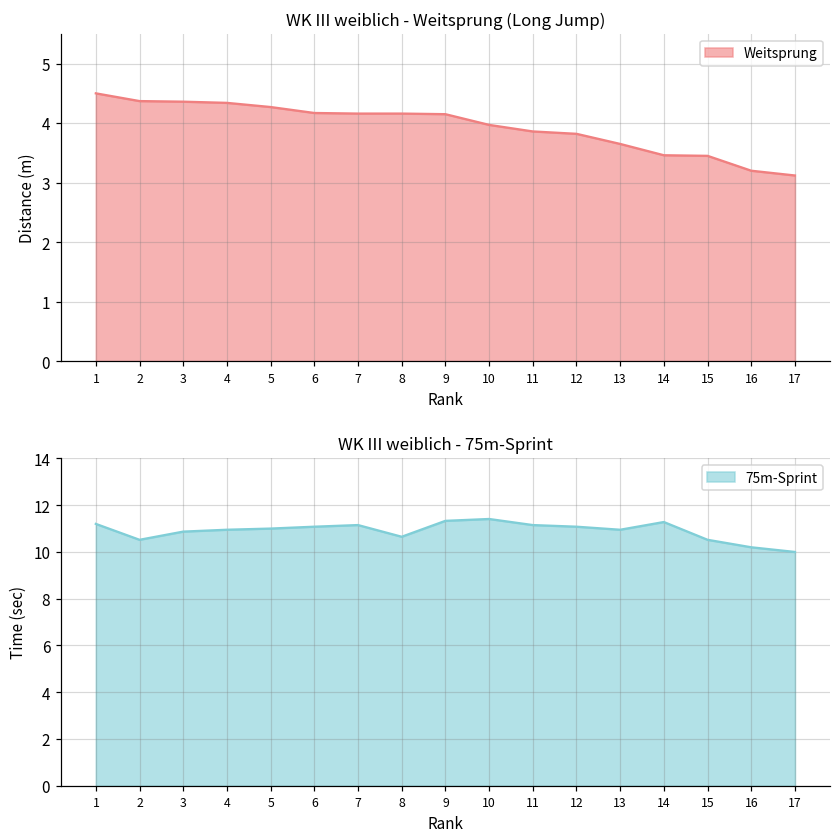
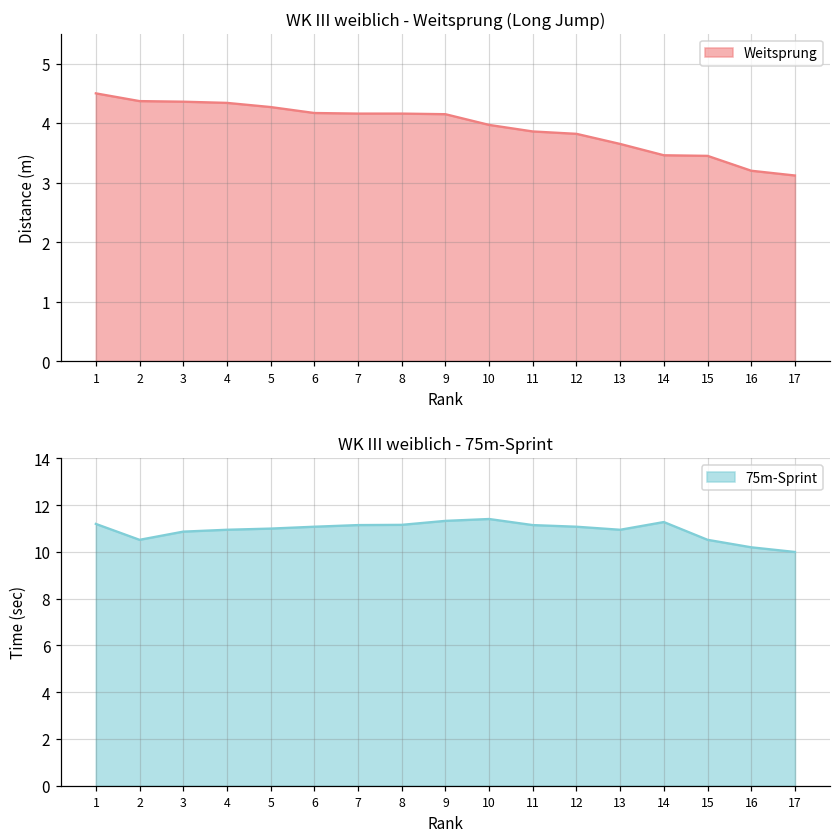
WK III weiblich - 75m-Sprint, 8: 10.7 -> 11.2
